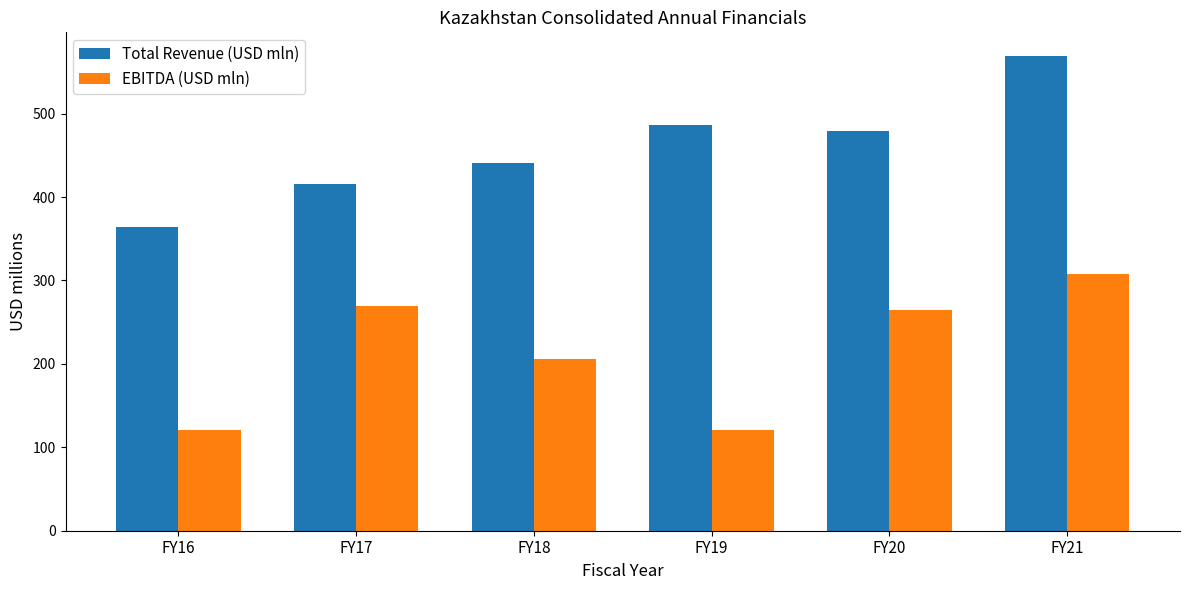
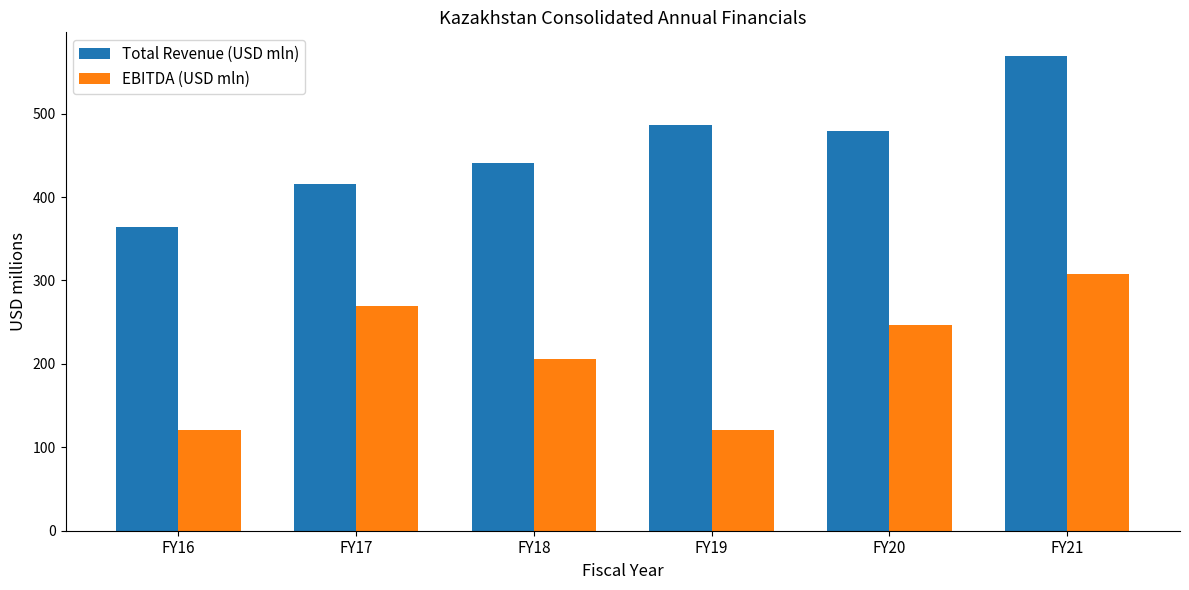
EBITDA (USD mln), FY20: 260 -> 250
